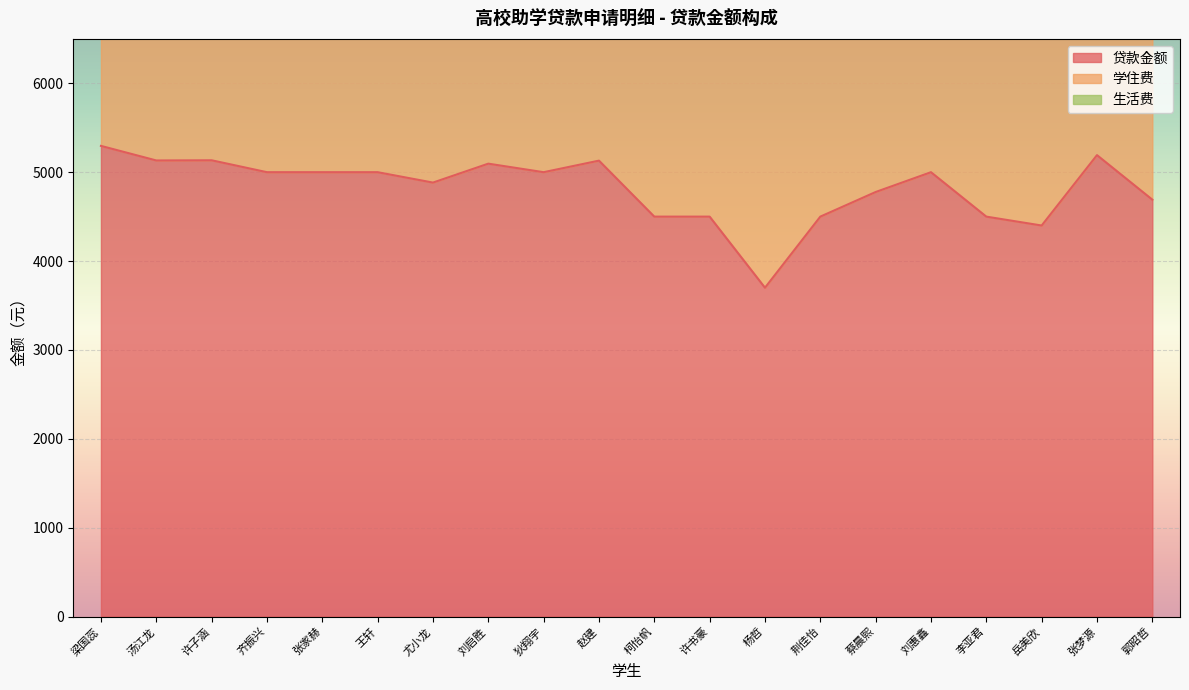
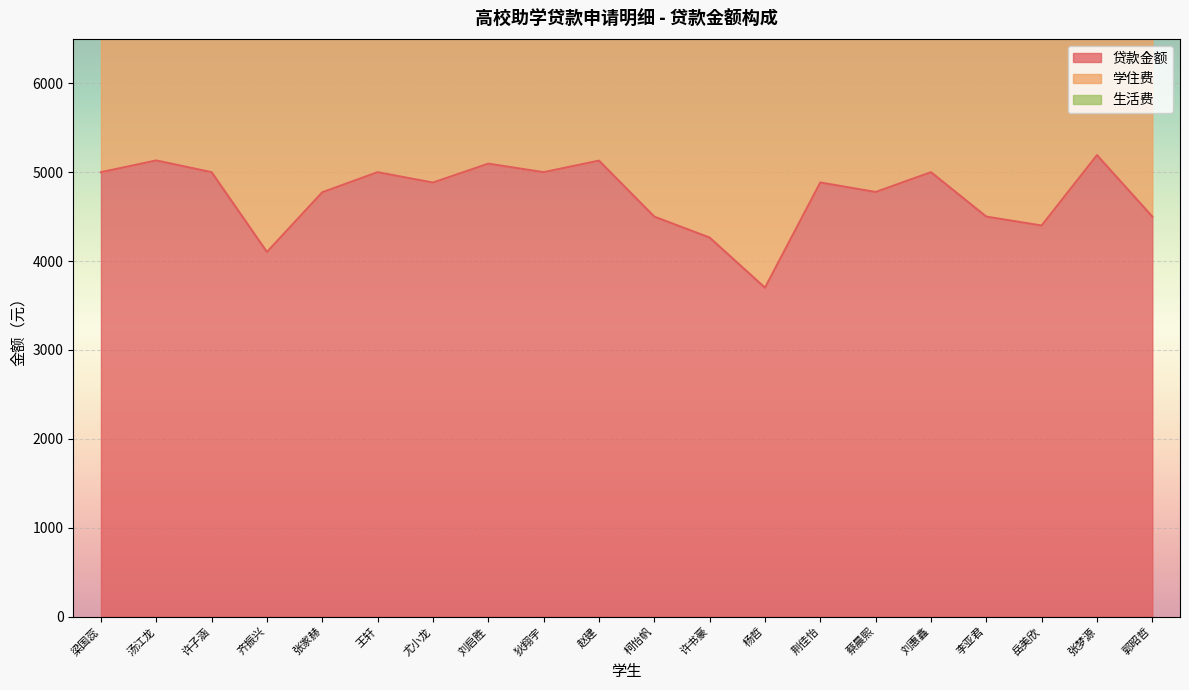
贷款金额, 梁国蕊: 5300 -> 5000
贷款金额, 许子涵: 5100 -> 5000
贷款金额, 齐振兴: 5000 -> 4100
贷款金额, 张家赫: 5000 -> 4800
贷款金额, 许书豪: 4500 -> 4300
贷款金额, 荆佳怡: 4500 -> 4900
贷款金额, 郭昭哲: 4700 -> 4500
